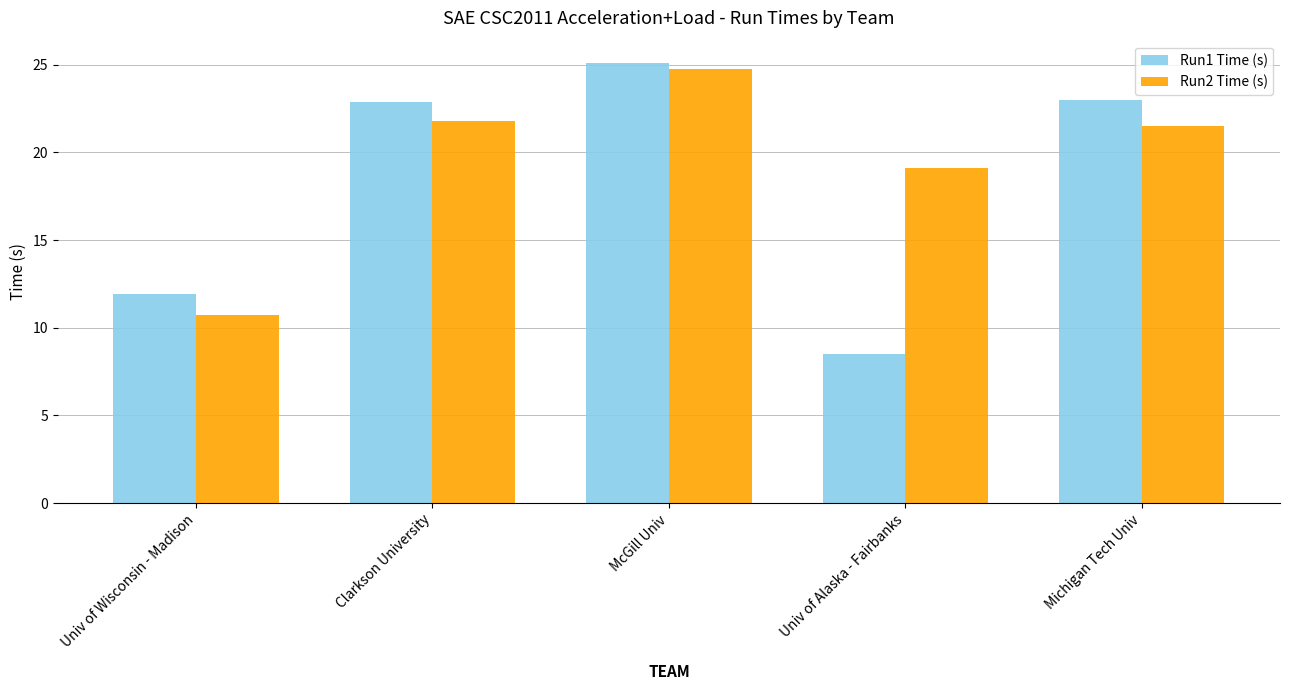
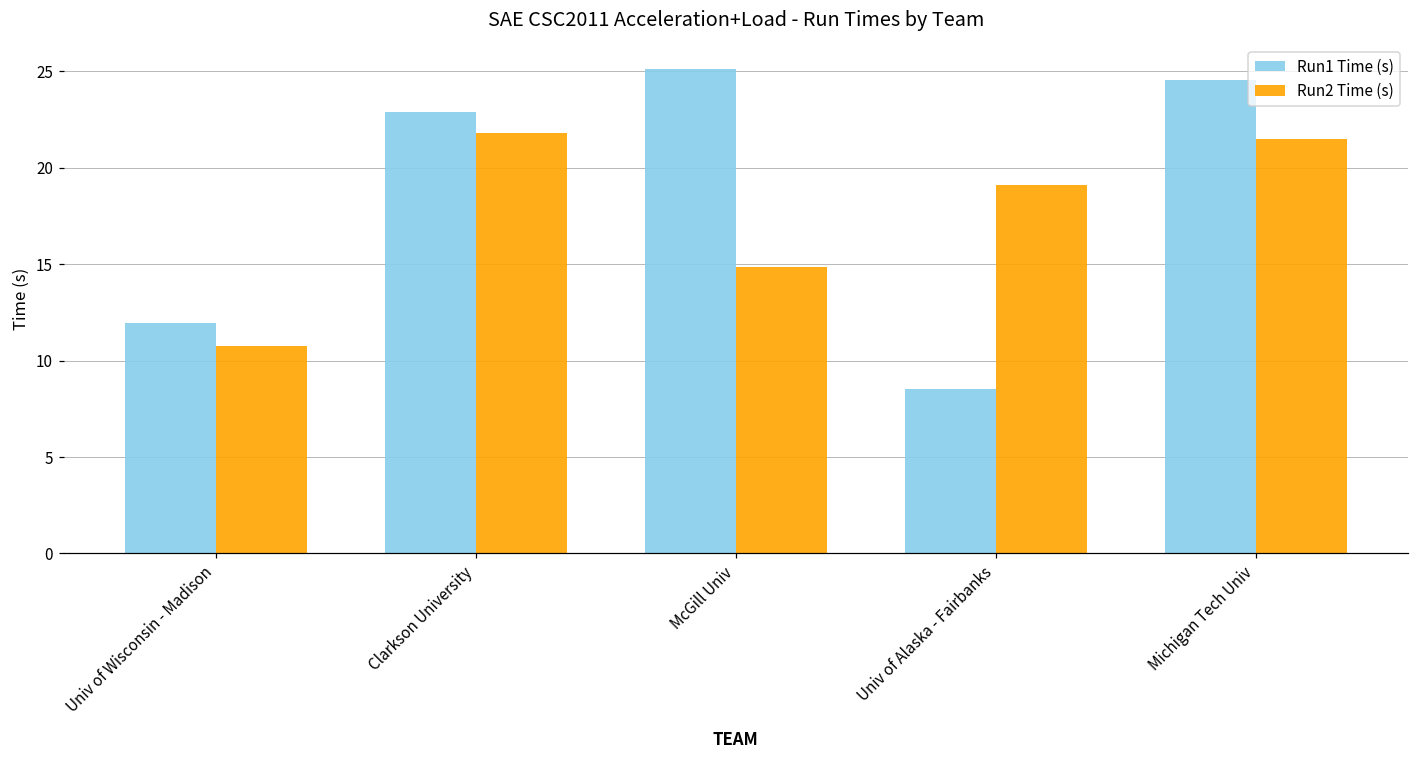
Run2 Time (s), McGill Univ: 24.8 -> 14.8
Run1 Time (s), Michigan Tech Univ: 23.0 -> 24.5
